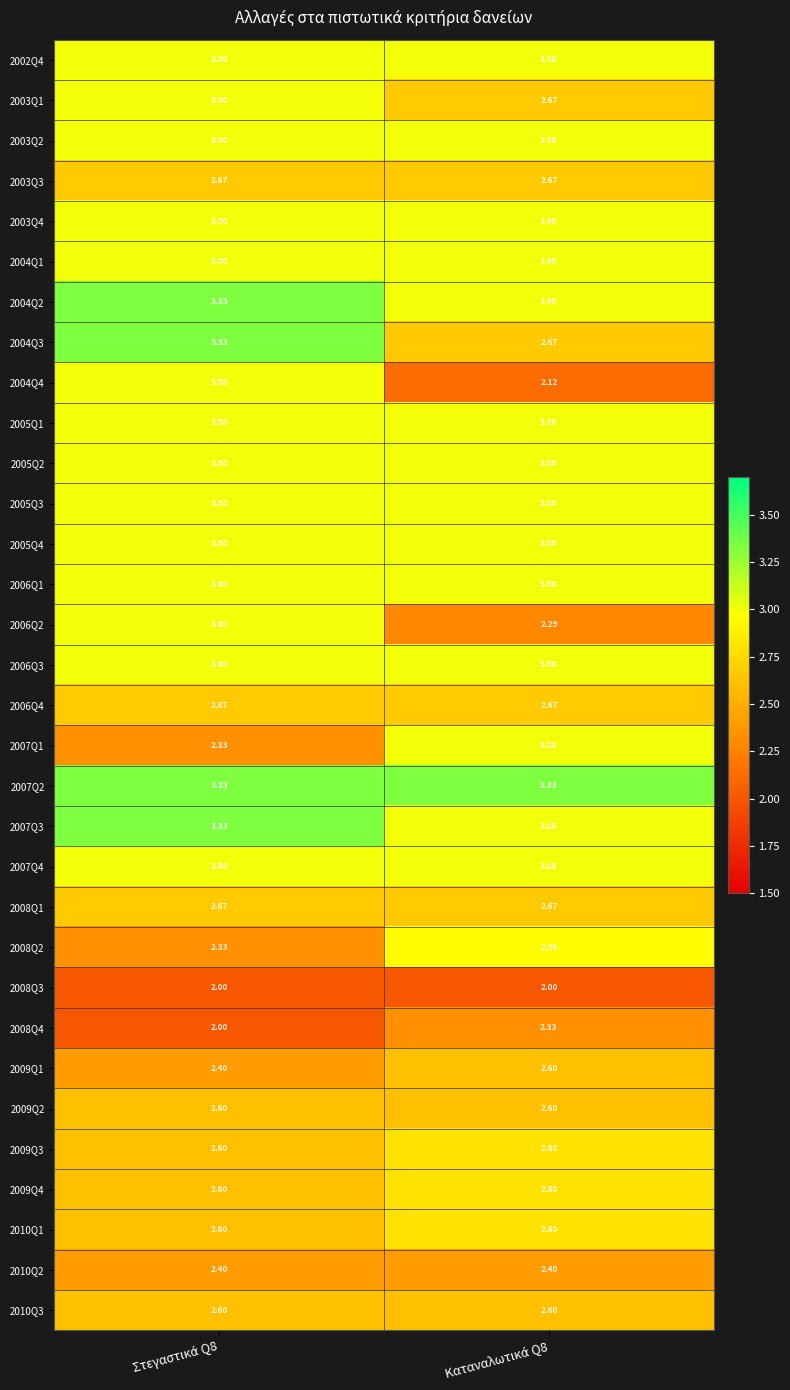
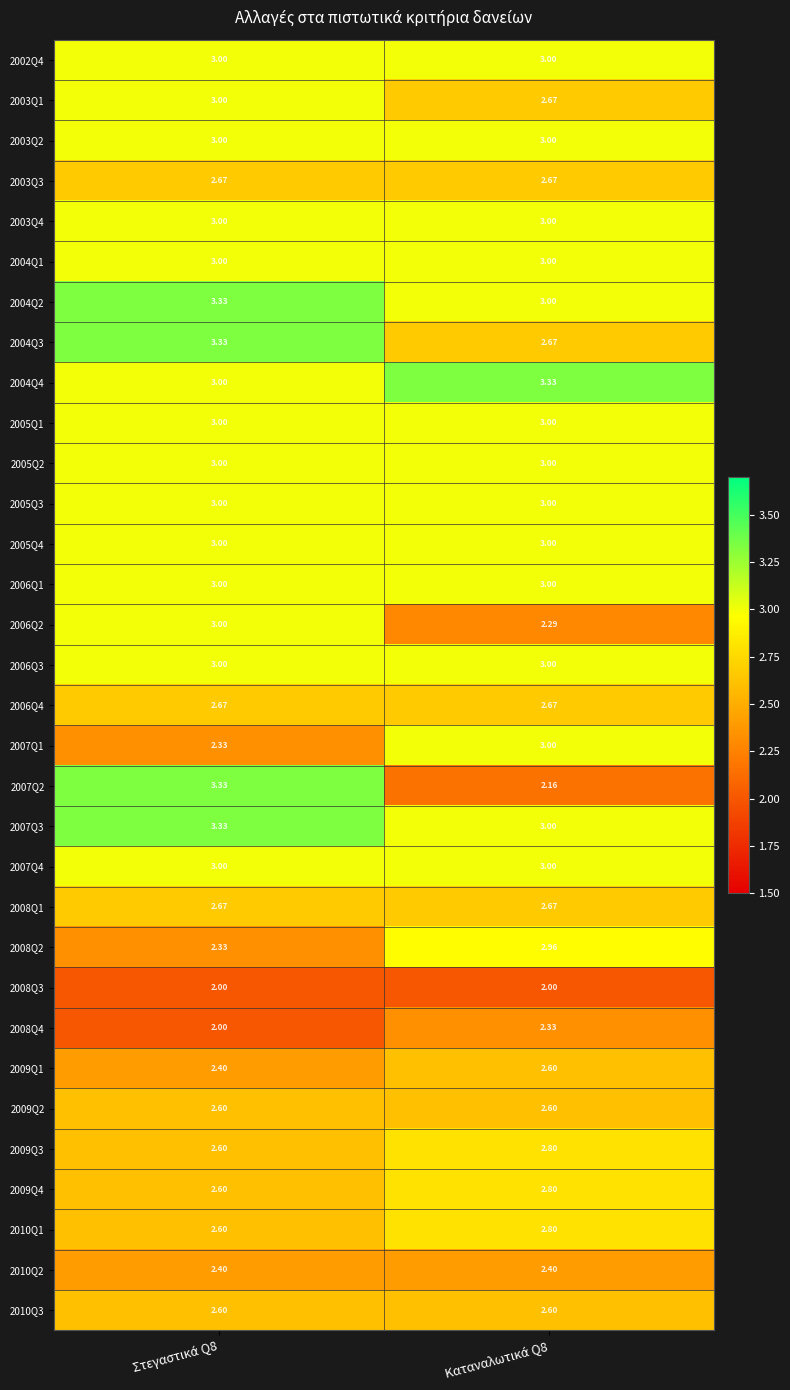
2004Q4, Καταναλωτικά Q8: 2.12 -> 3.33
2007Q2, Καταναλωτικά Q8: 3.33 -> 2.16
